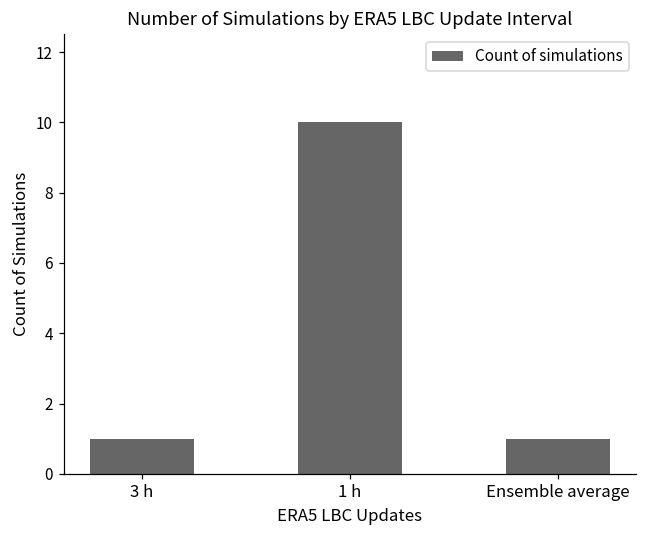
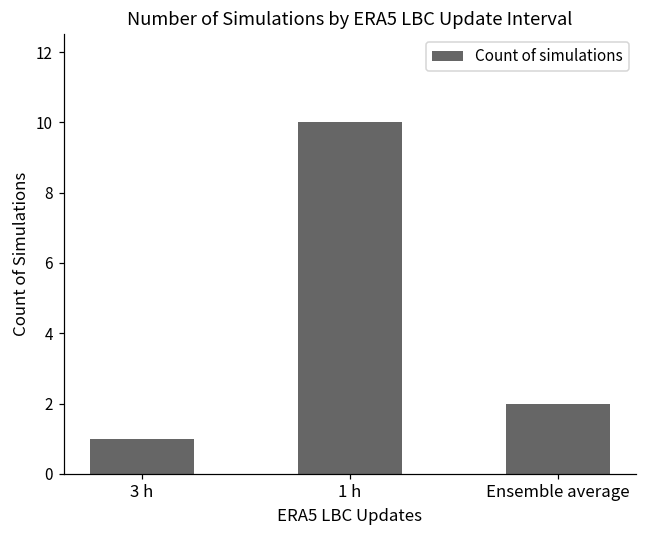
Ensemble average: 1 -> 2
